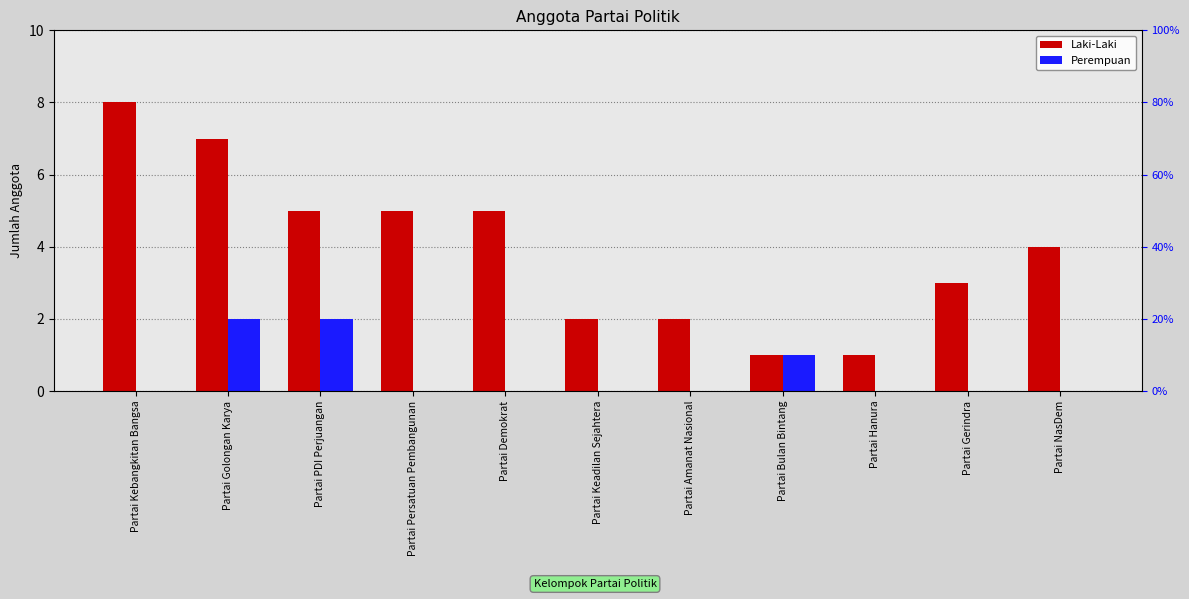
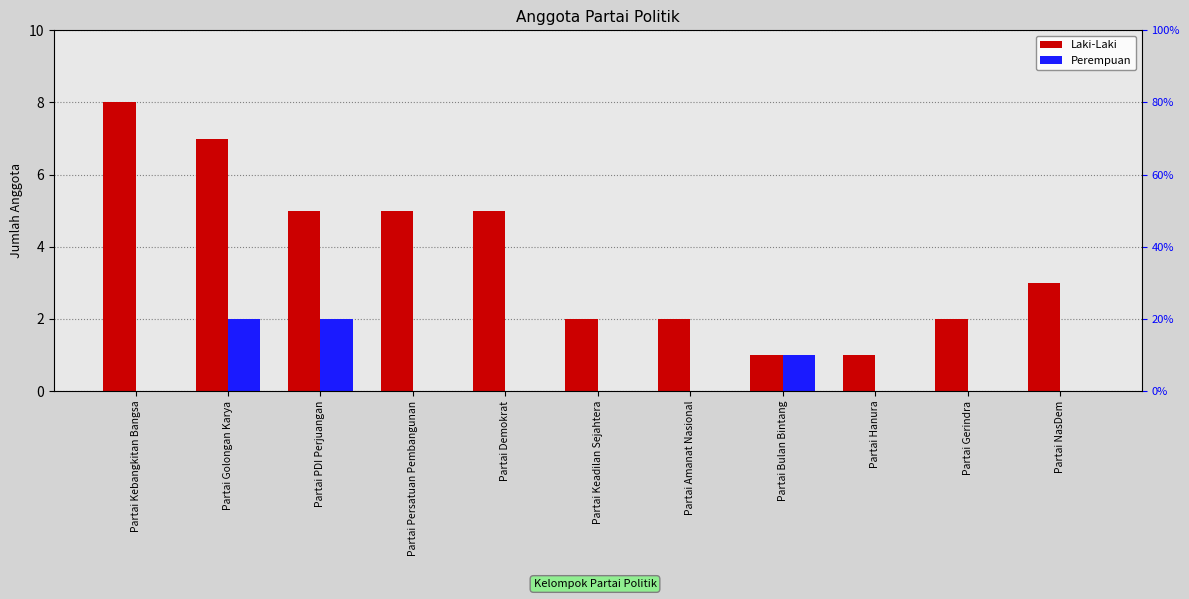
Laki-Laki, Partai Gerindra: 3 -> 2
Laki-Laki, Partai NasDem: 4 -> 3
